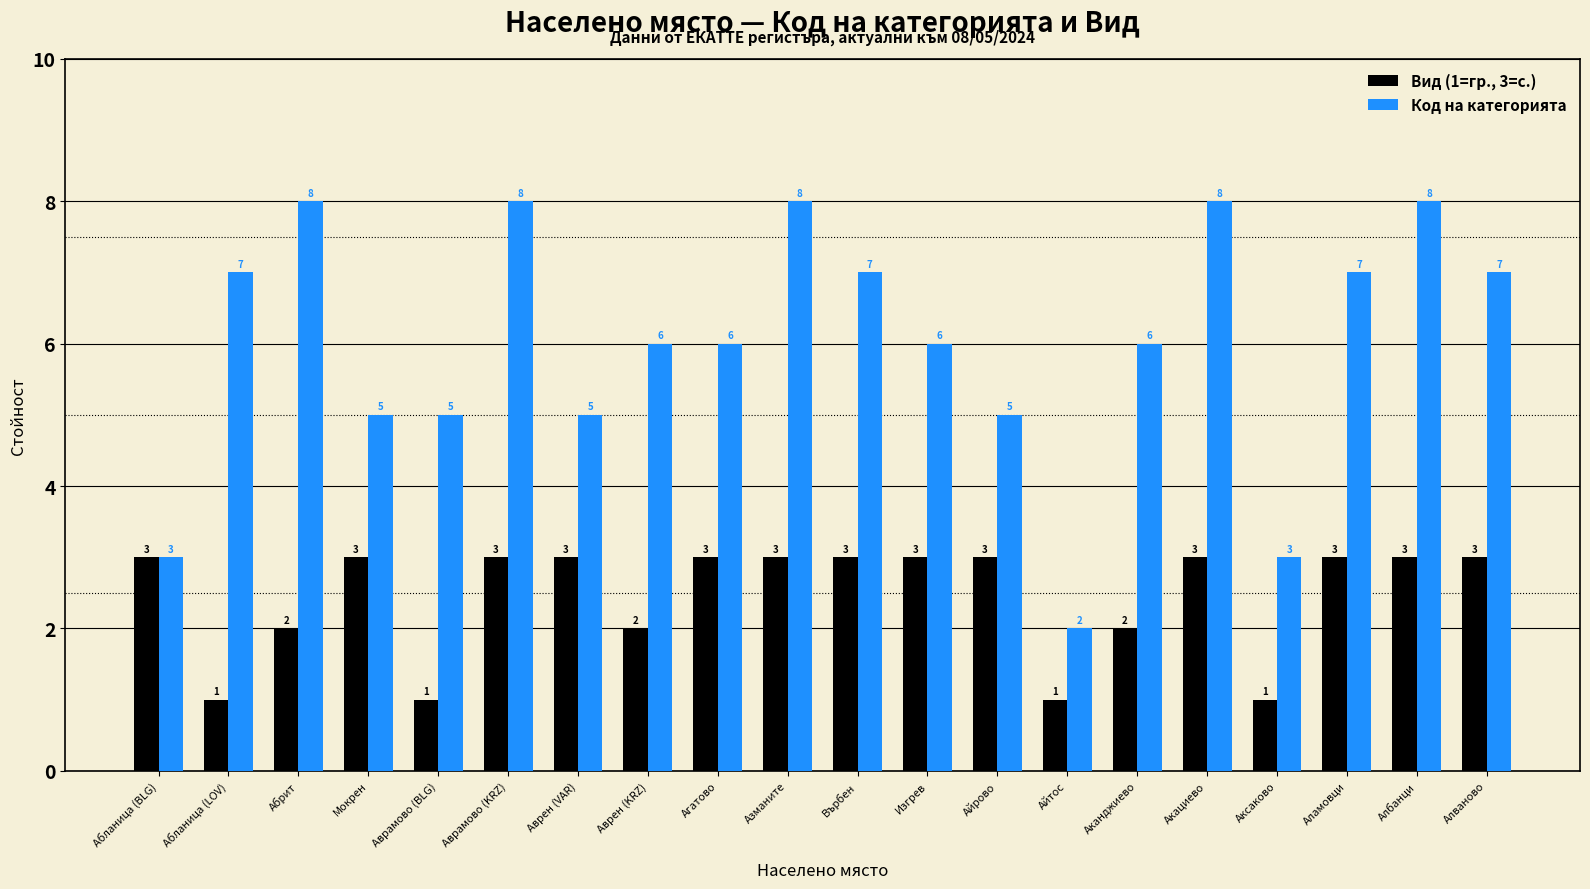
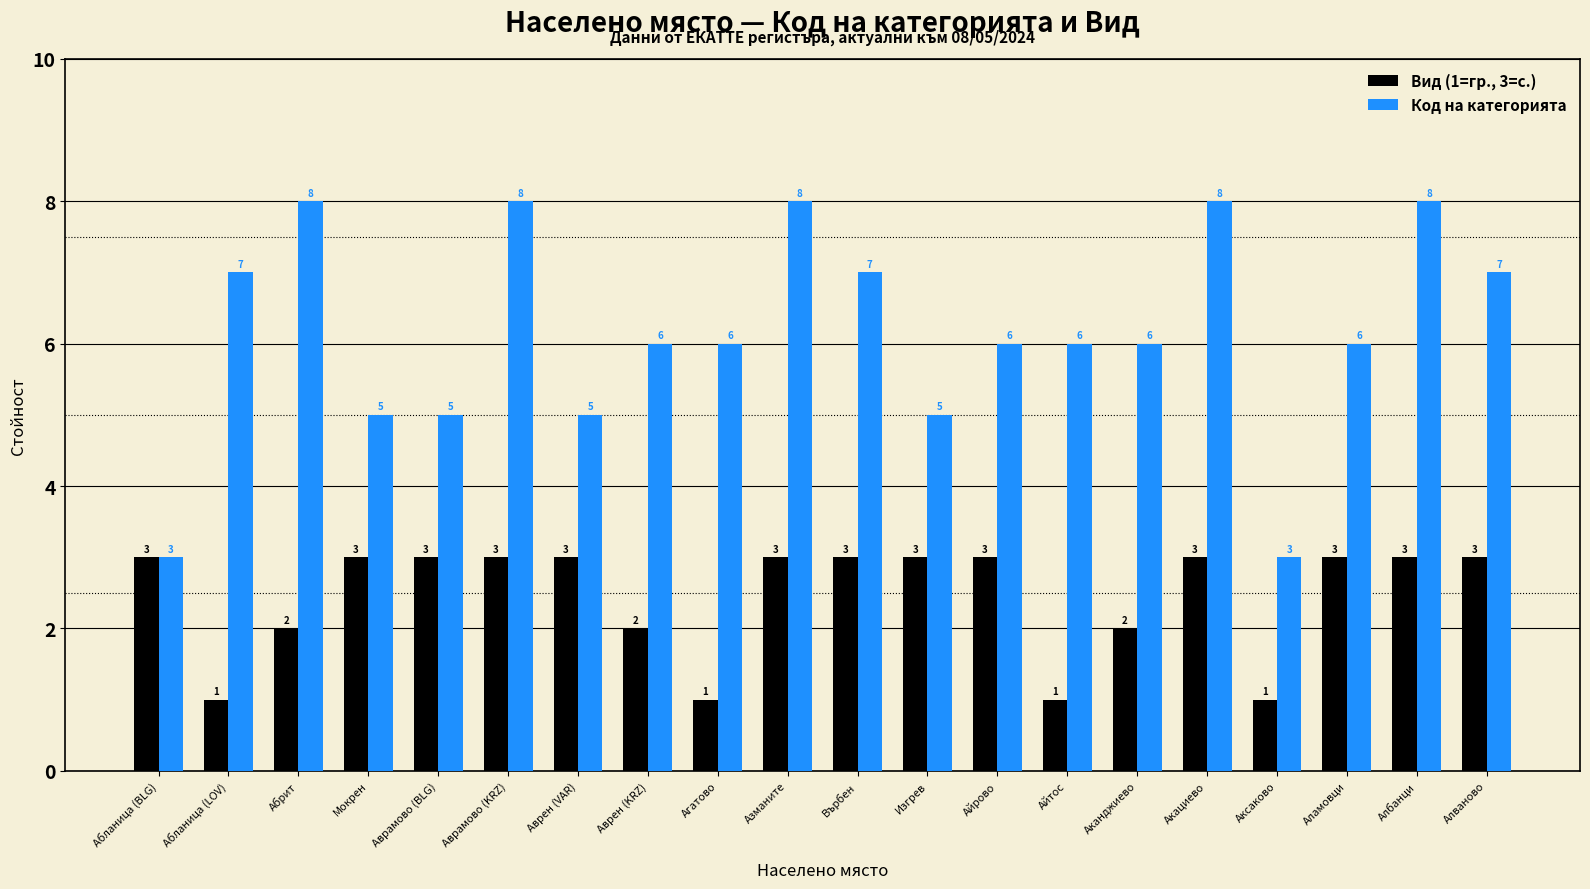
Вид (1=гр., 3=с.), Аврамово (BLG): 1 -> 3
Вид (1=гр., 3=с.), Агатово: 3 -> 1
Код на категорията, Изгрев: 6 -> 5
Код на категорията, Айрово: 5 -> 6
Код на категорията, Айтос: 2 -> 6
Код на категорията, Аламовци: 7 -> 6
